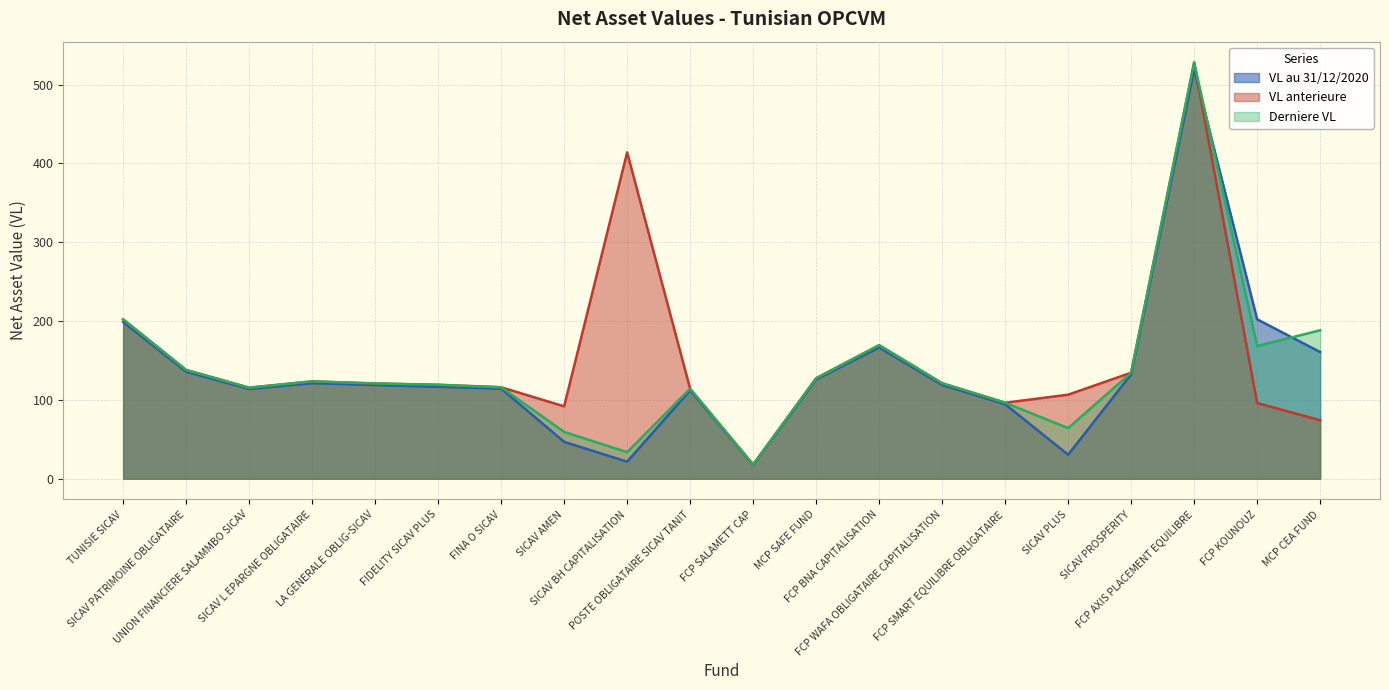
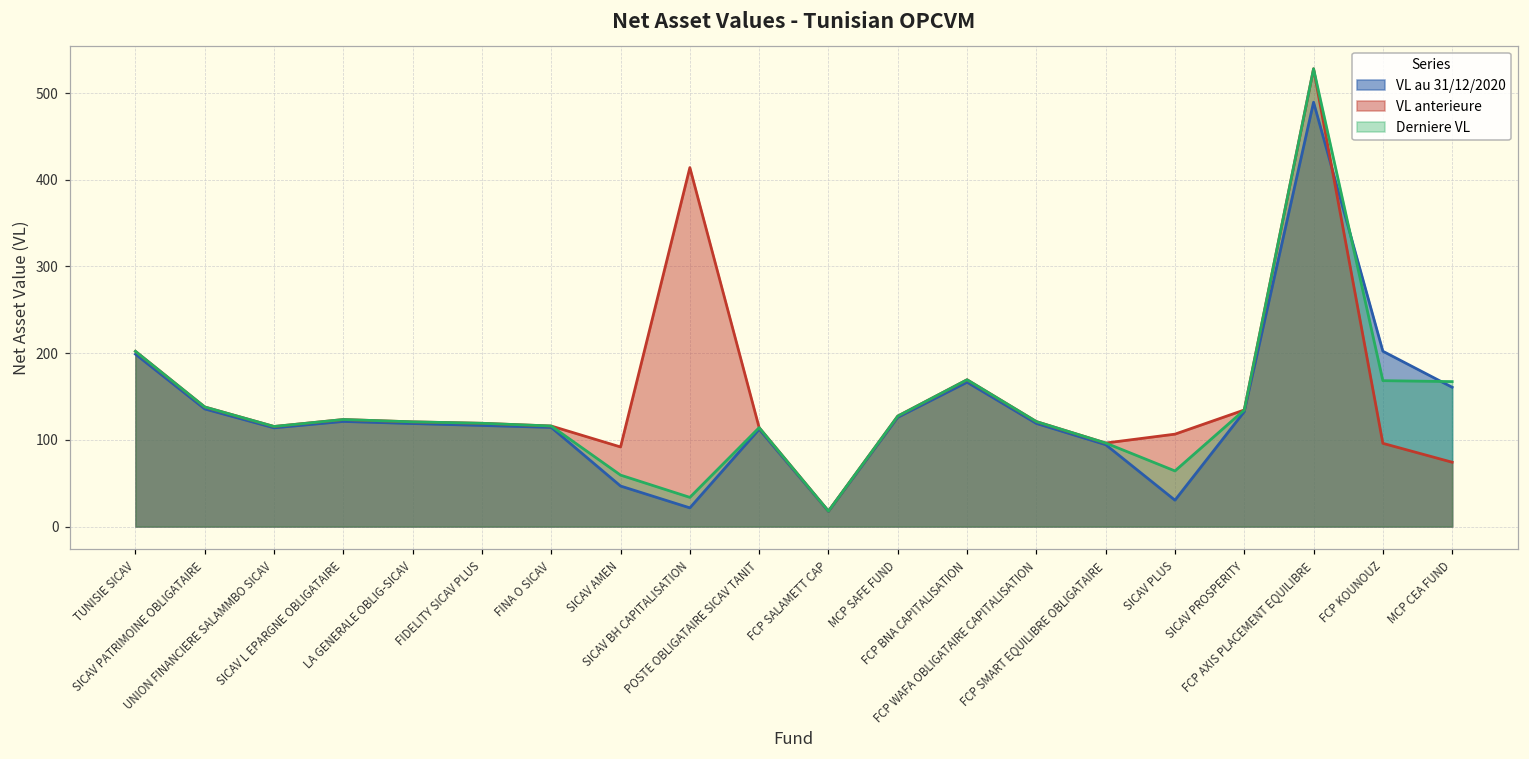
VL au 31/12/2020, FCP AXIS PLACEMENT EQUILIBRE: 520 -> 490
Derniere VL, MCP CEA FUND: 190 -> 170
